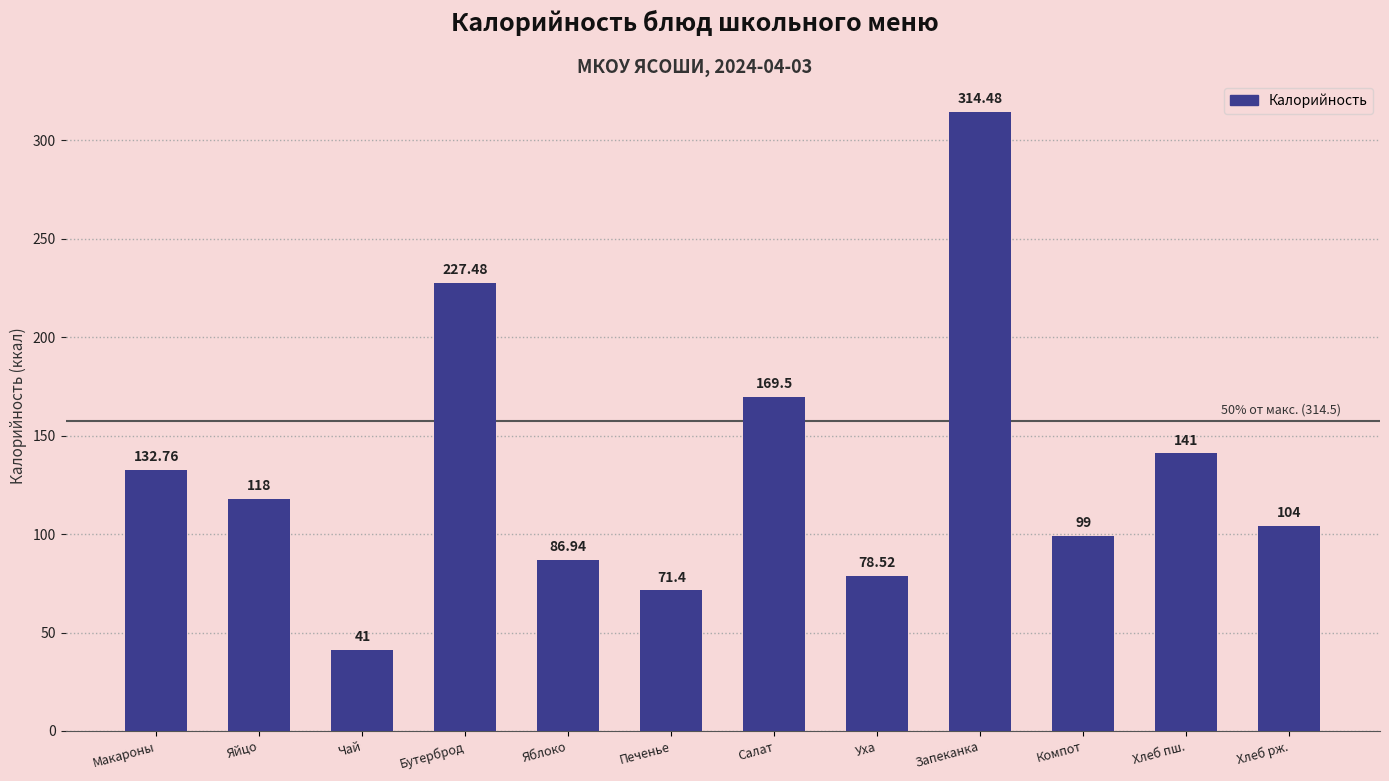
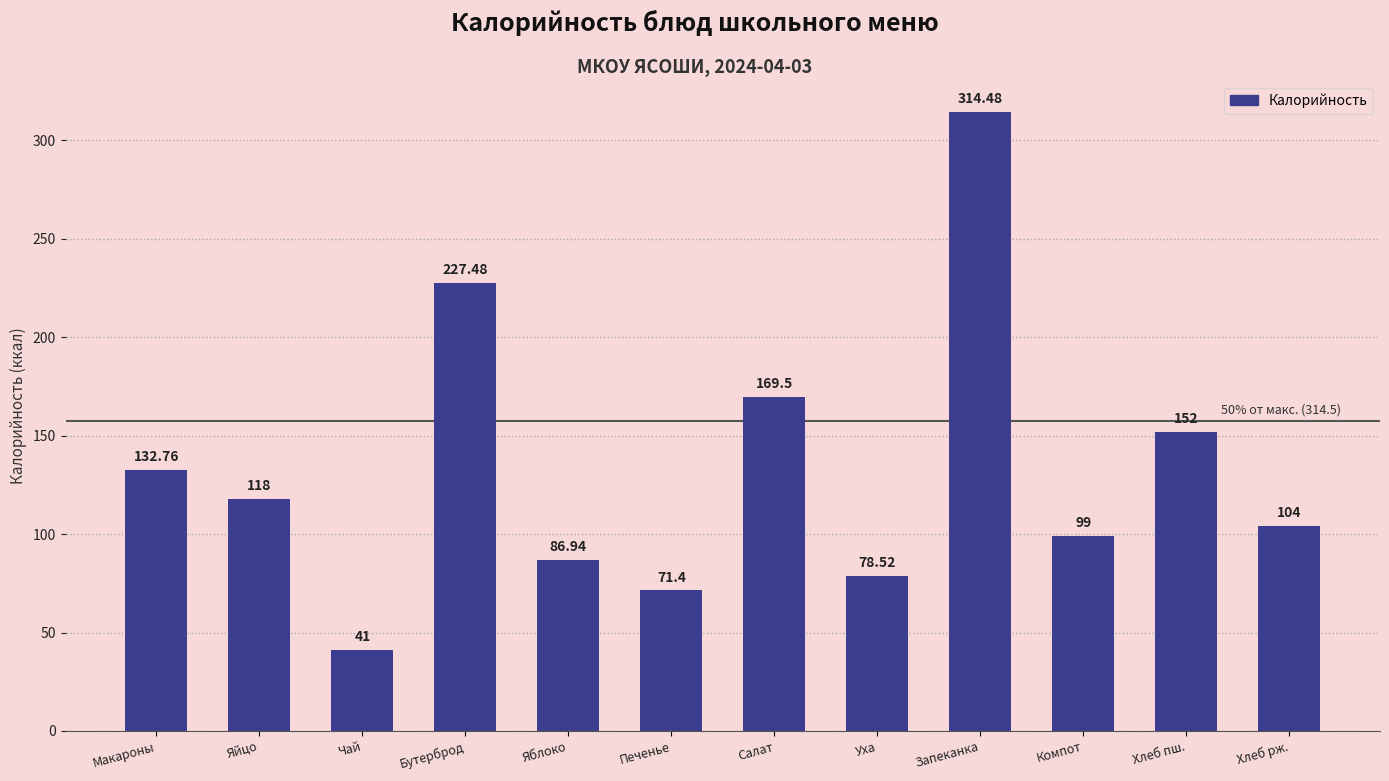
Хлеб пш.: 141 -> 152
